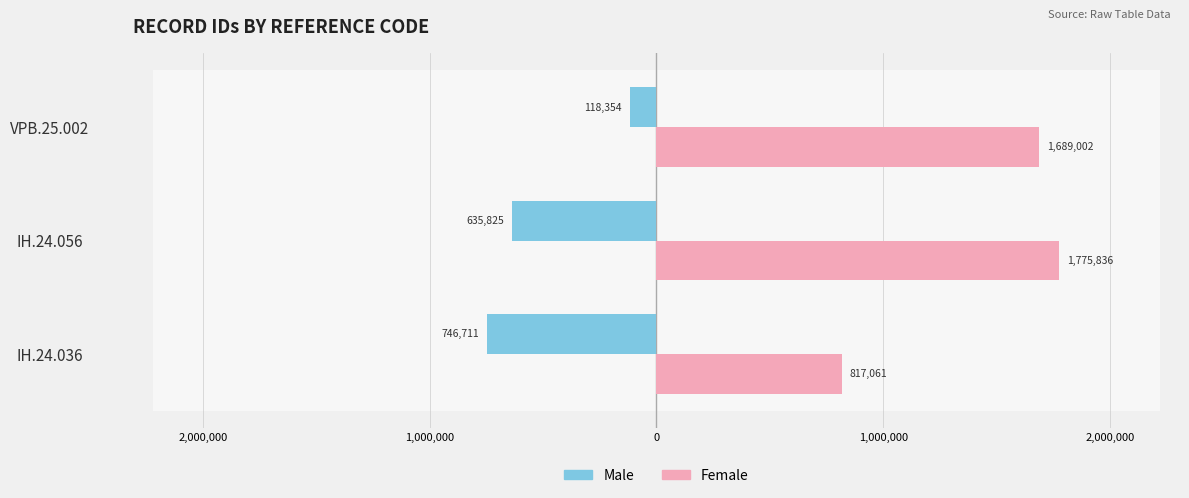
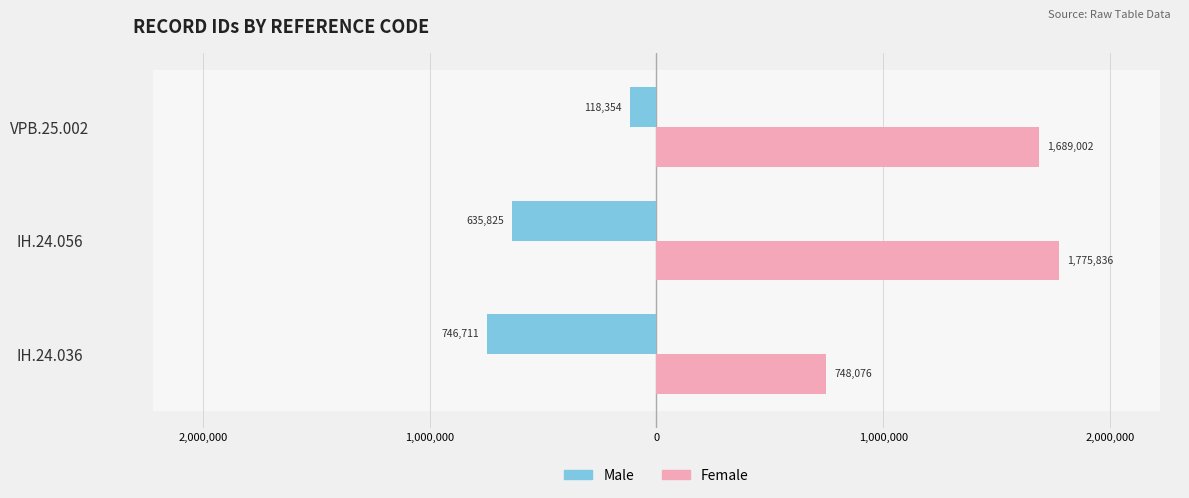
Female, IH.24.036: 817,061 -> 748,076
